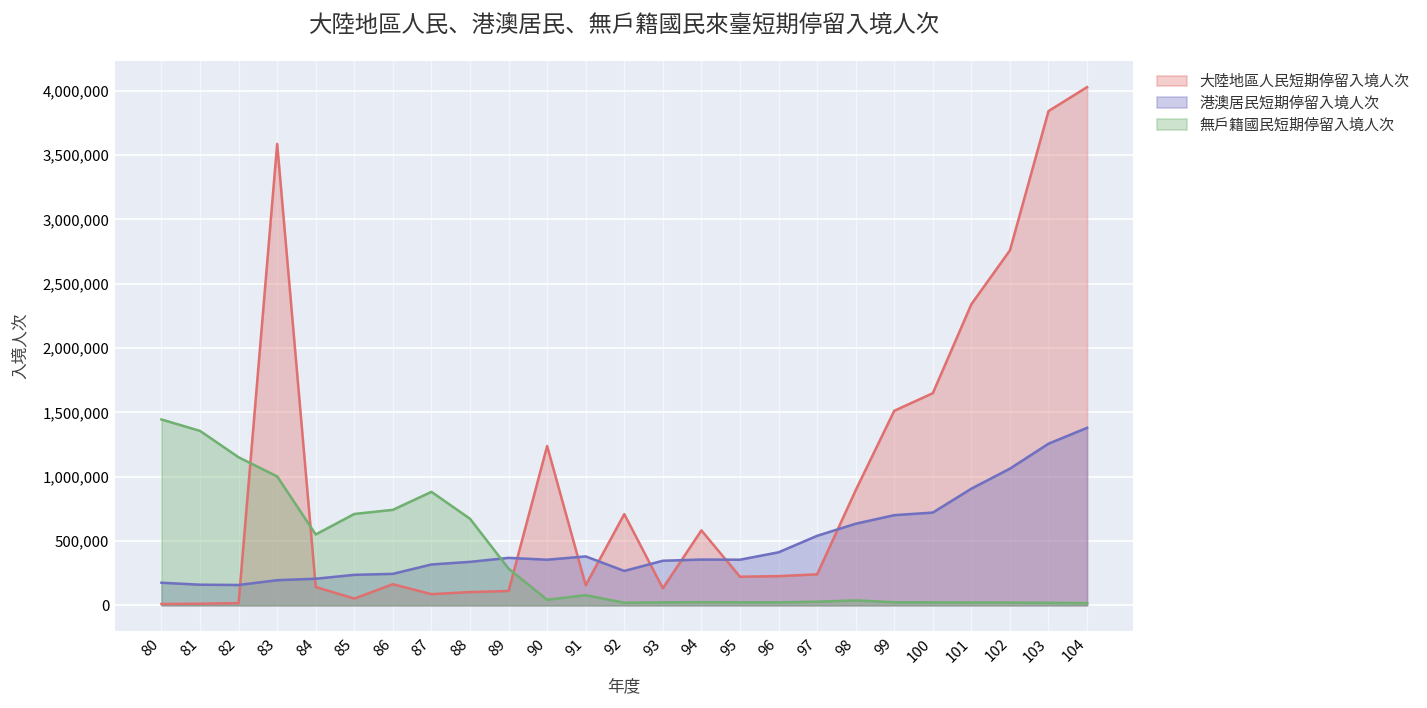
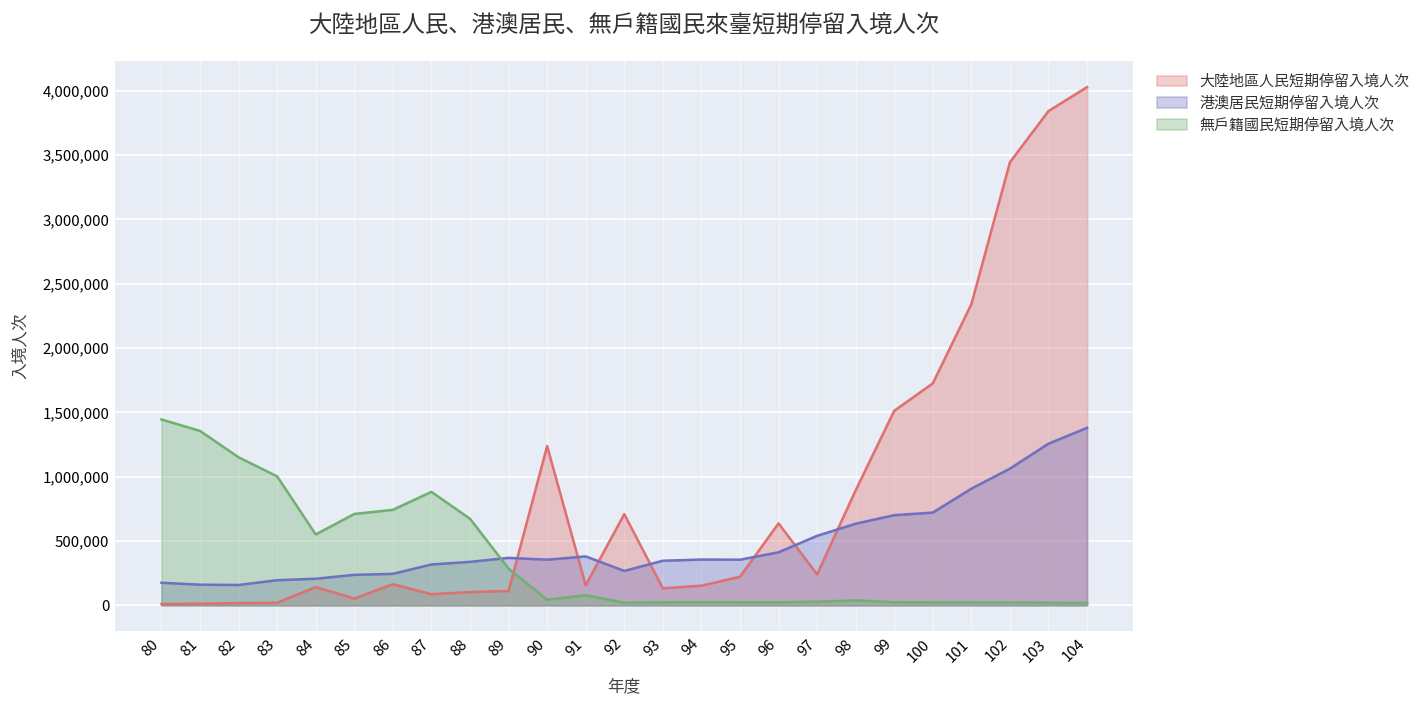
大陸地區人民短期停留入境人次, 83: 3,590,000 -> 20,000
大陸地區人民短期停留入境人次, 94: 580,000 -> 150,000
大陸地區人民短期停留入境人次, 96: 230,000 -> 640,000
大陸地區人民短期停留入境人次, 100: 1,650,000 -> 1,730,000
大陸地區人民短期停留入境人次, 102: 2,760,000 -> 3,440,000
